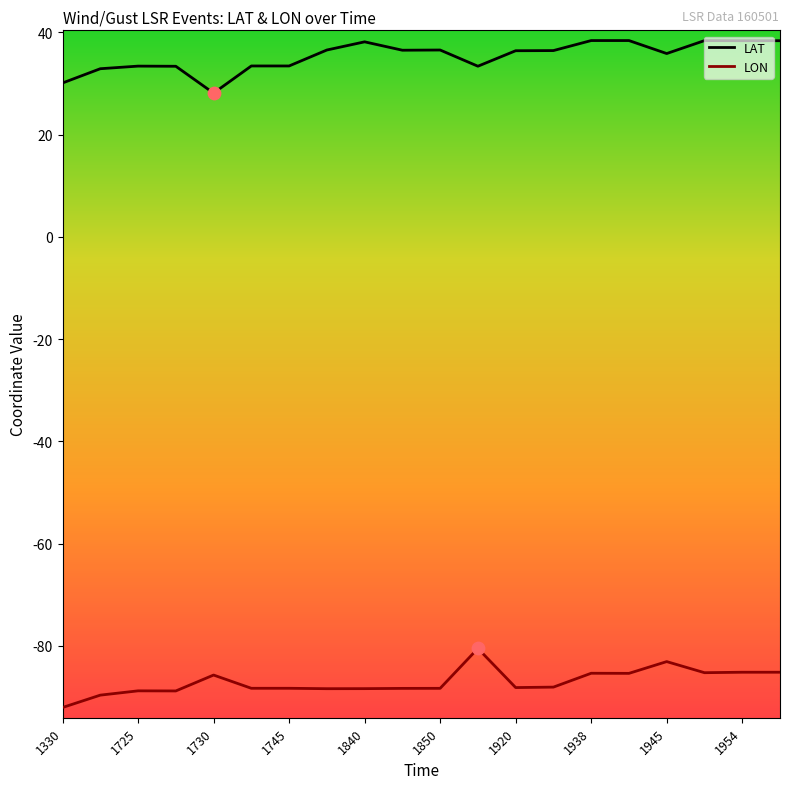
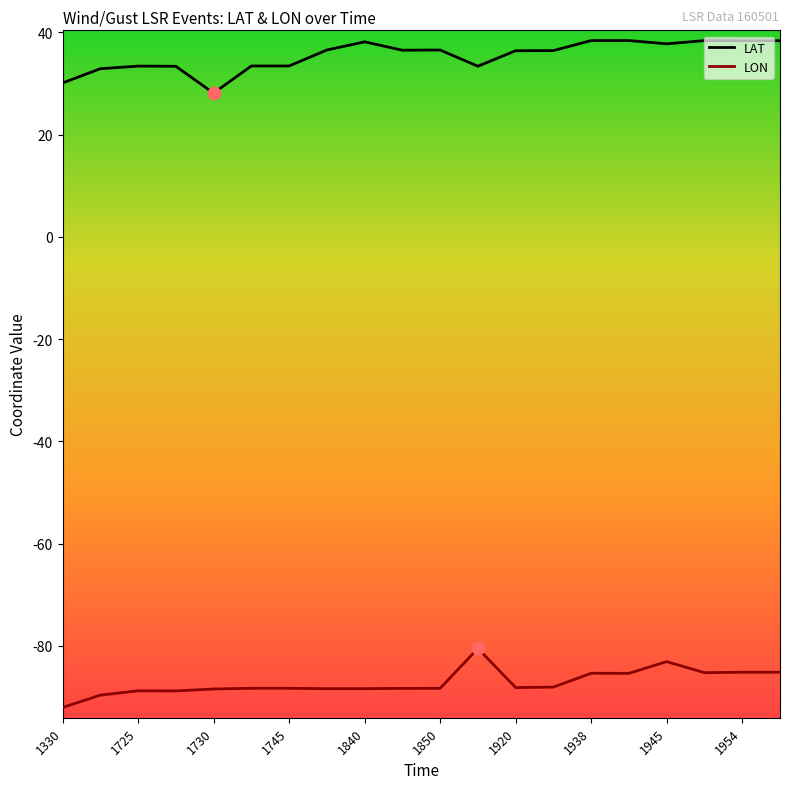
LON, 1730: -86 -> -88
LAT, 1945: 36 -> 38
